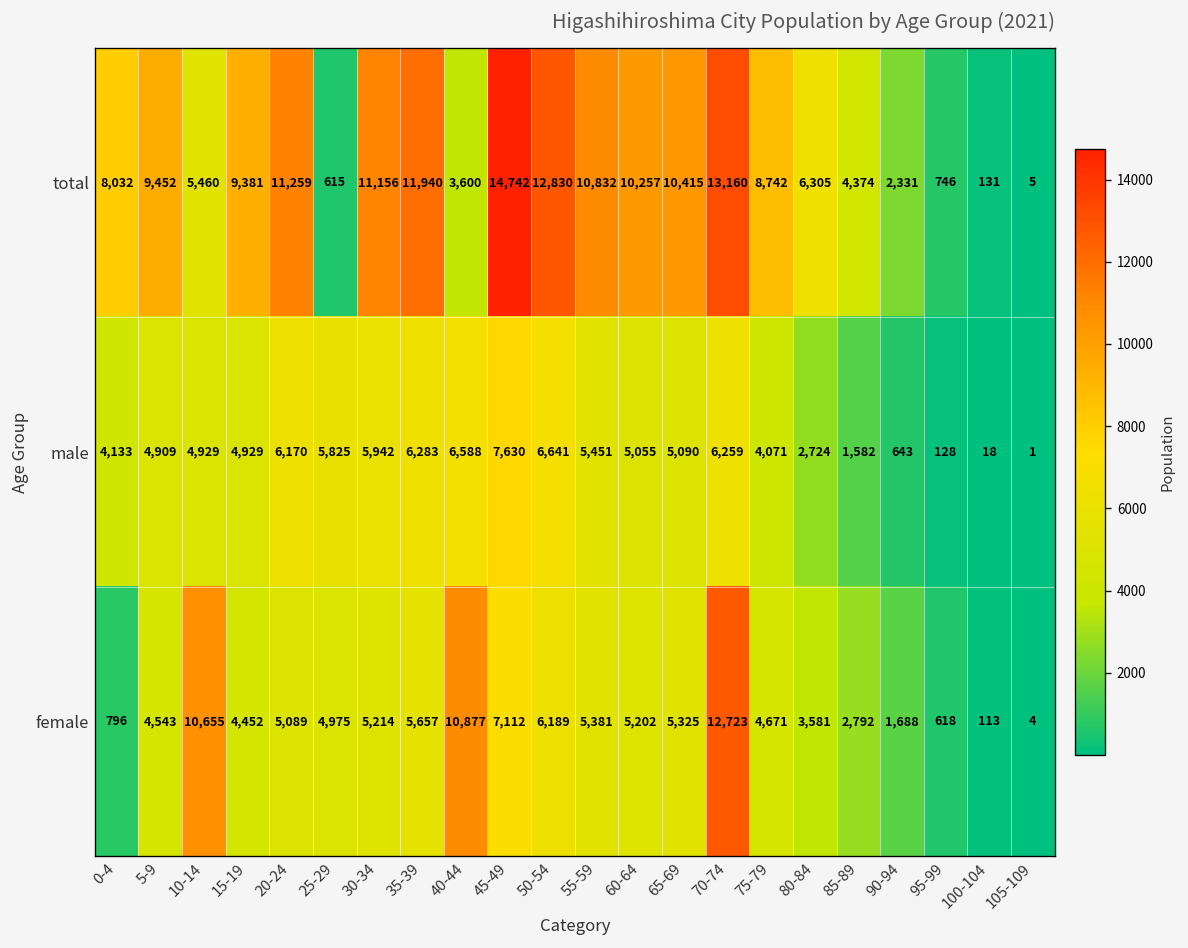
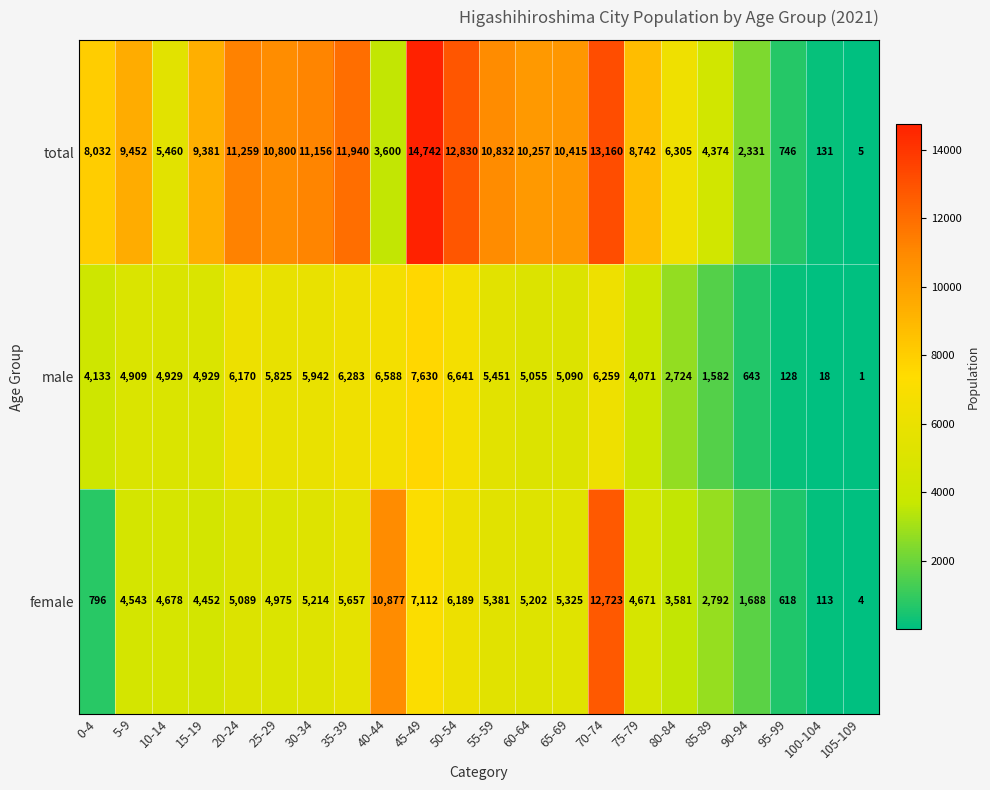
total, 25-29: 615 -> 10,800
female, 10-14: 10,655 -> 4,678
